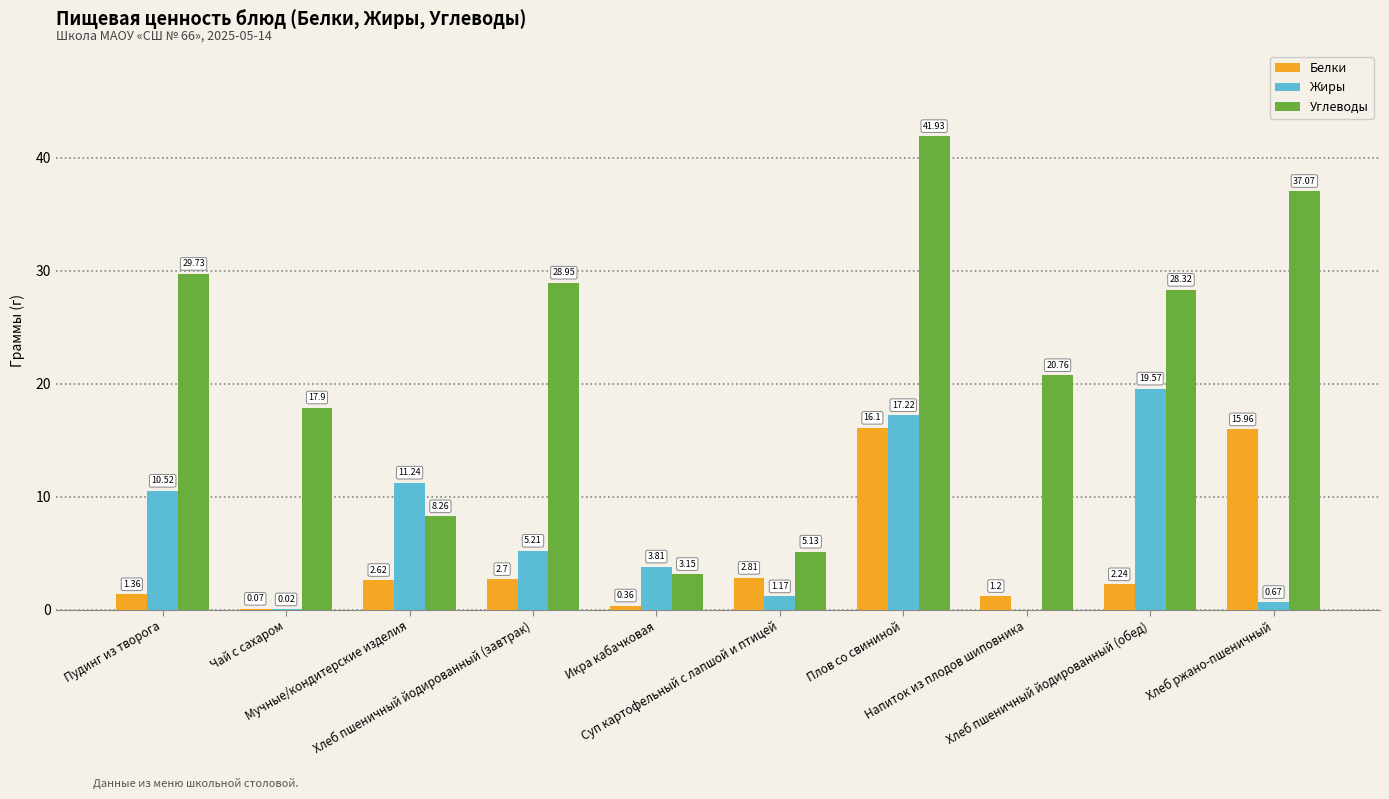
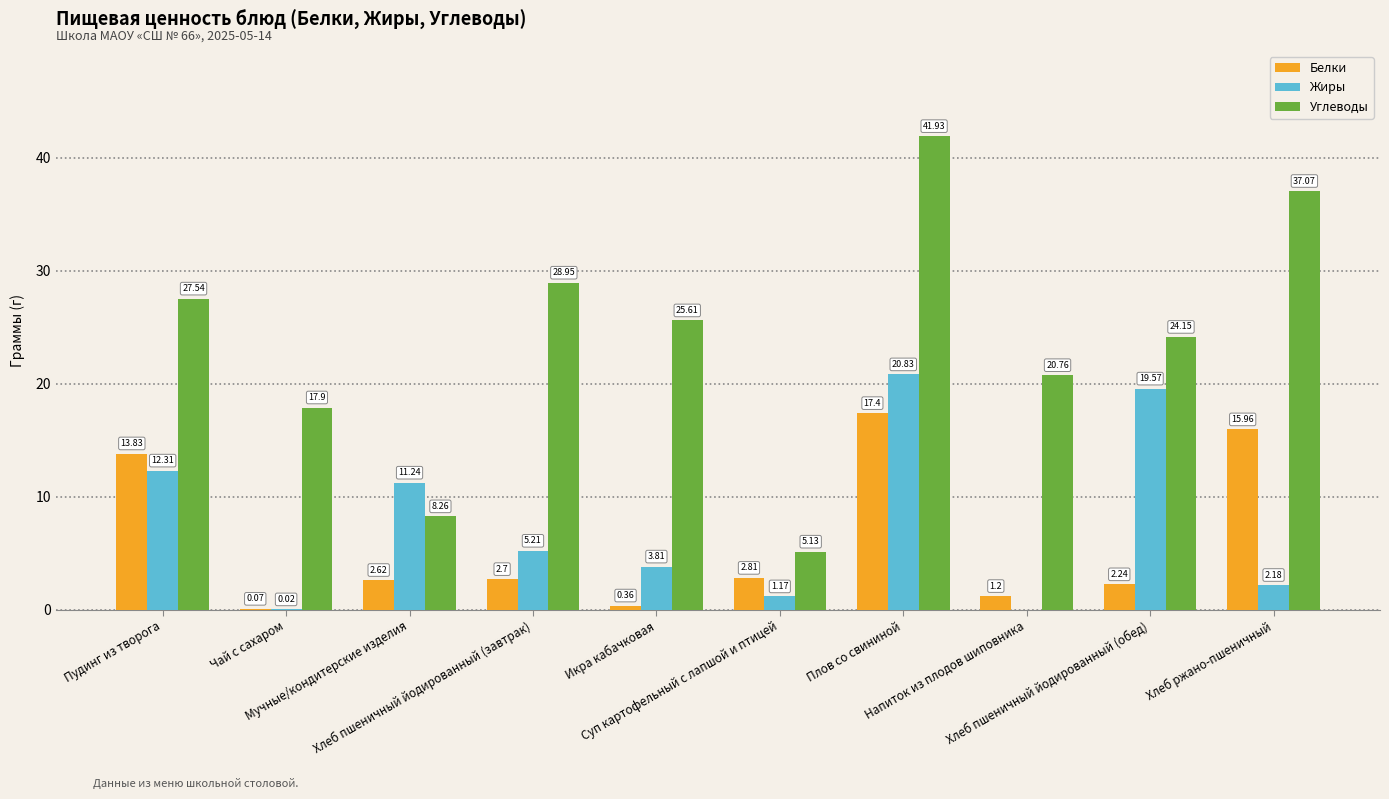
Белки, Пудинг из творога: 1.36 -> 13.83
Жиры, Пудинг из творога: 10.52 -> 12.31
Углеводы, Пудинг из творога: 29.73 -> 27.54
Углеводы, Икра кабачковая: 3.15 -> 25.61
Белки, Плов со свининой: 16.1 -> 17.4
Жиры, Плов со свининой: 17.22 -> 20.83
Углеводы, Хлеб пшеничный йодированный (обед): 28.32 -> 24.15
Жиры, Хлеб ржано-пшеничный: 0.67 -> 2.18
